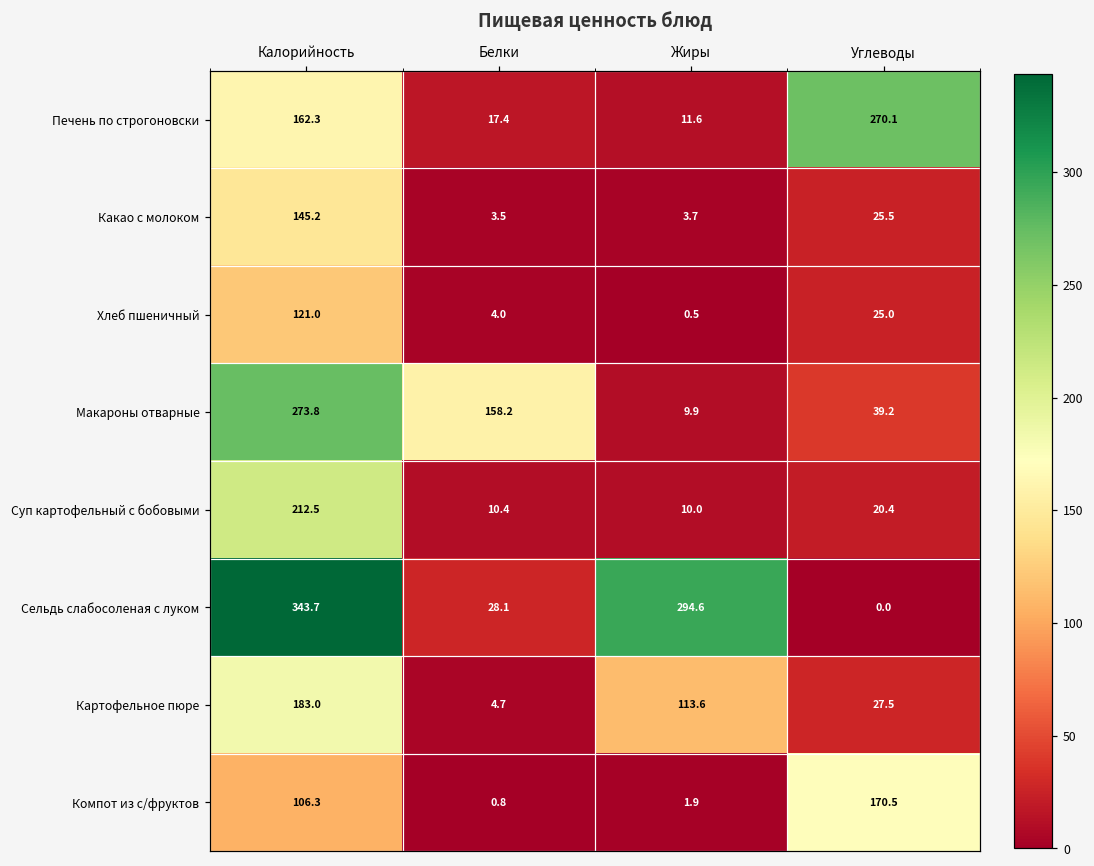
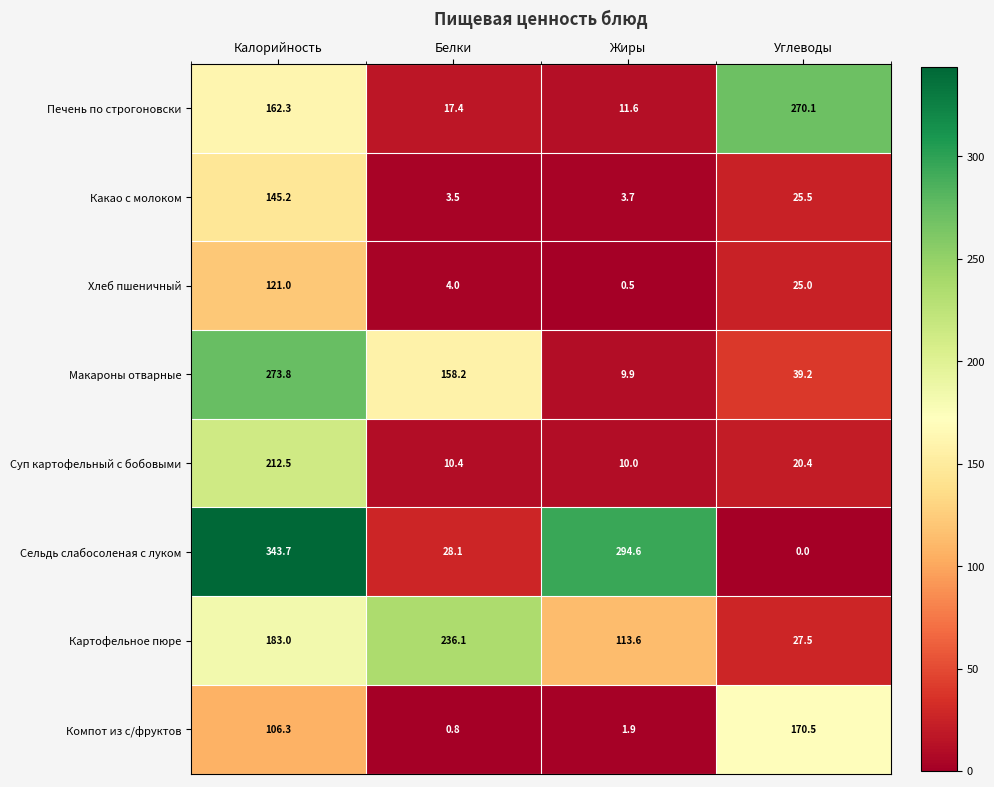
Картофельное пюре, Белки: 4.7 -> 236.1
